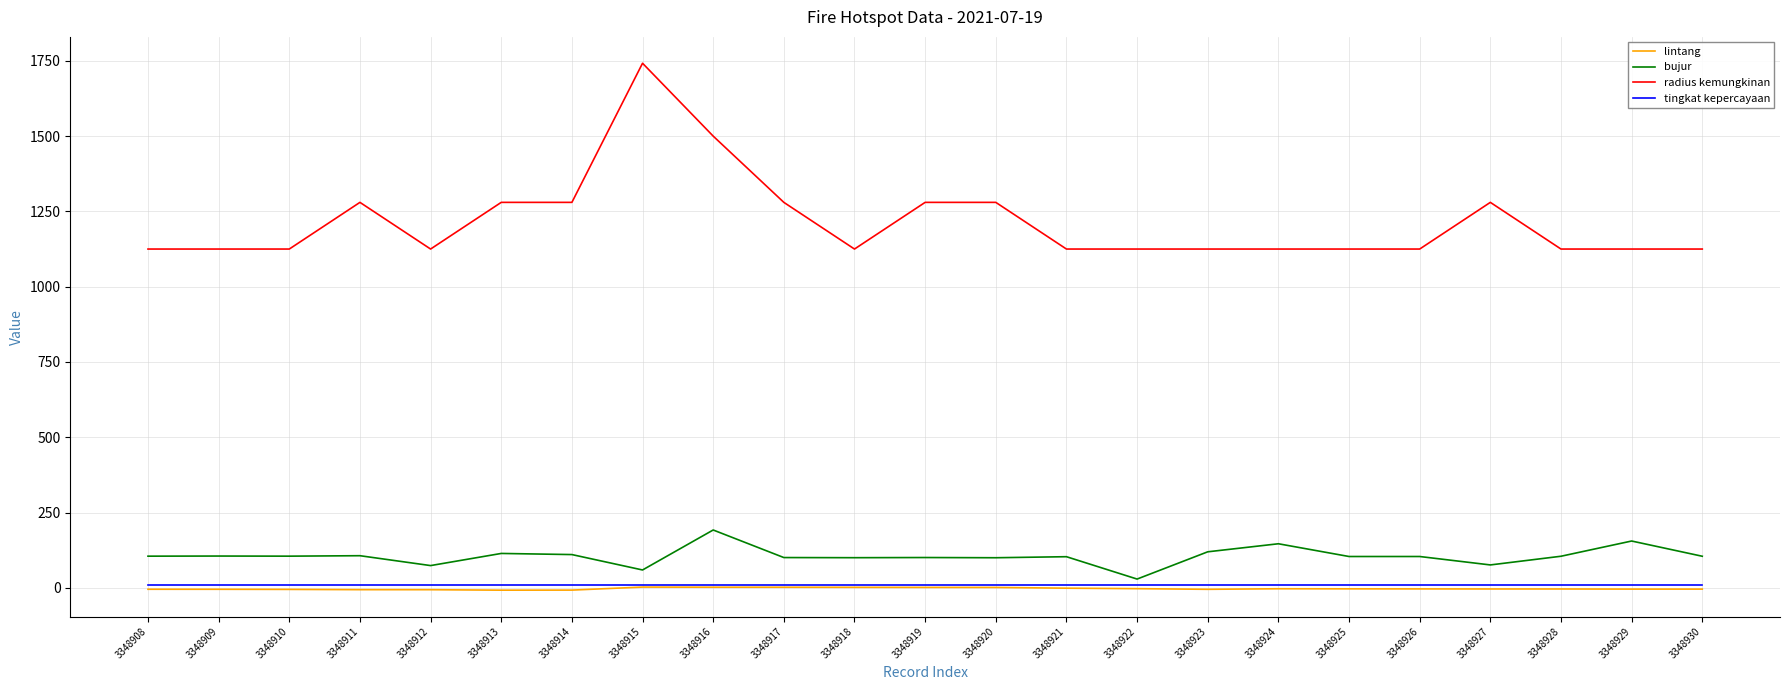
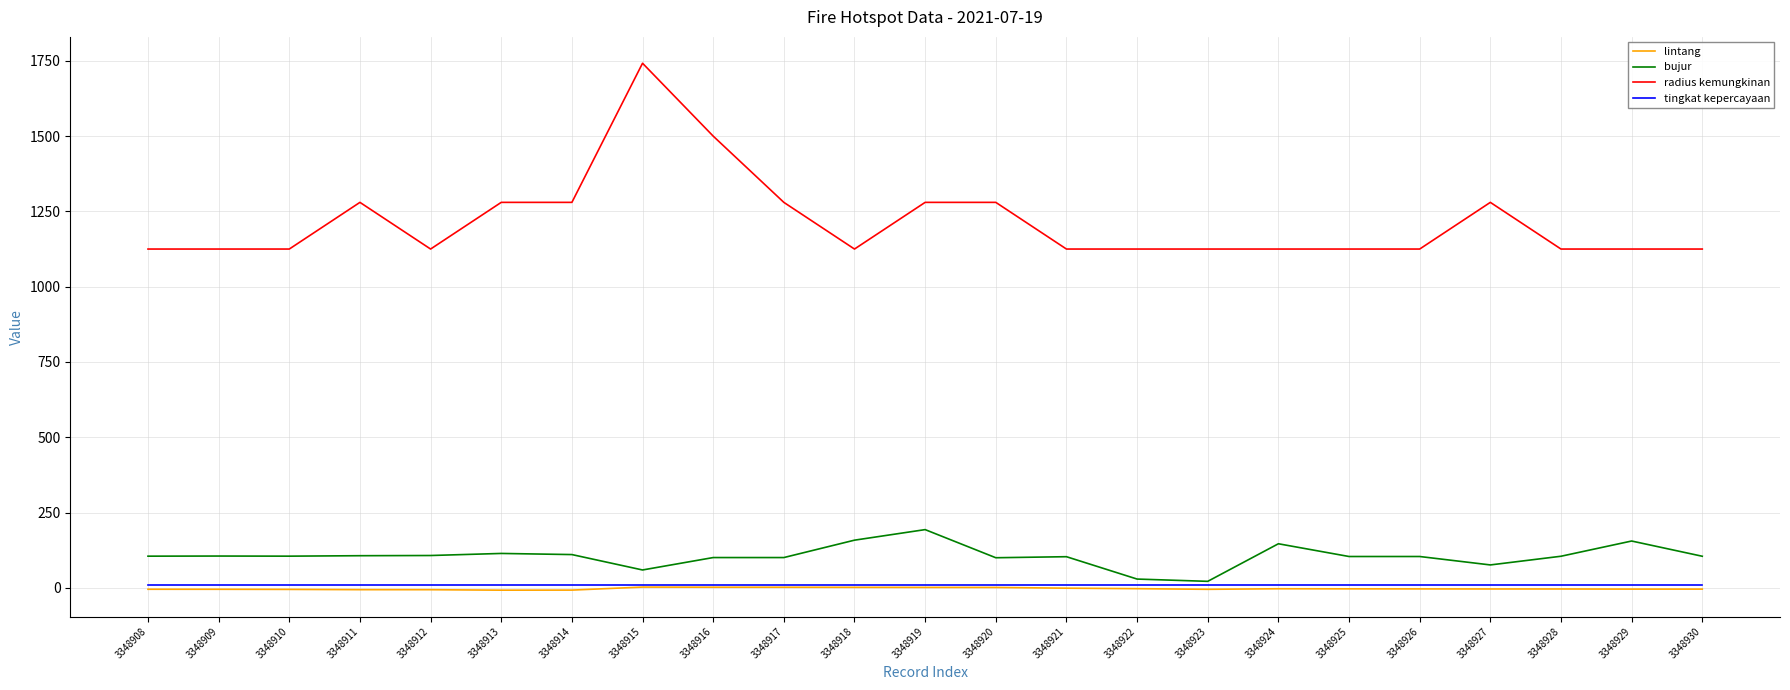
bujur, 3348912: 70 -> 110
bujur, 3348916: 190 -> 100
bujur, 3348918: 100 -> 160
bujur, 3348919: 100 -> 190
bujur, 3348923: 120 -> 20
